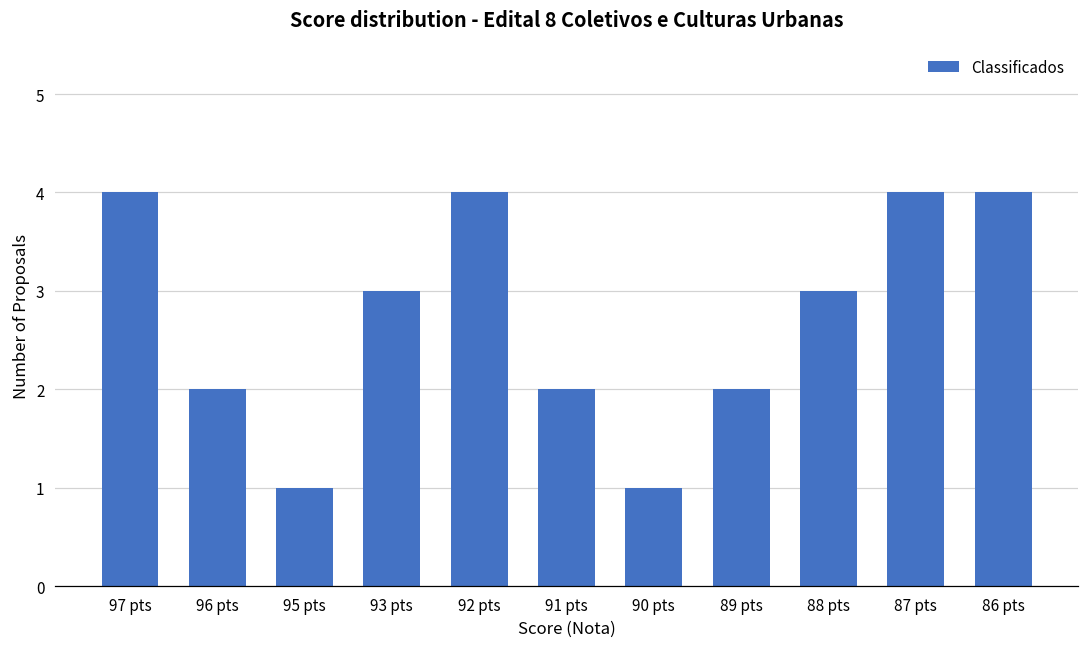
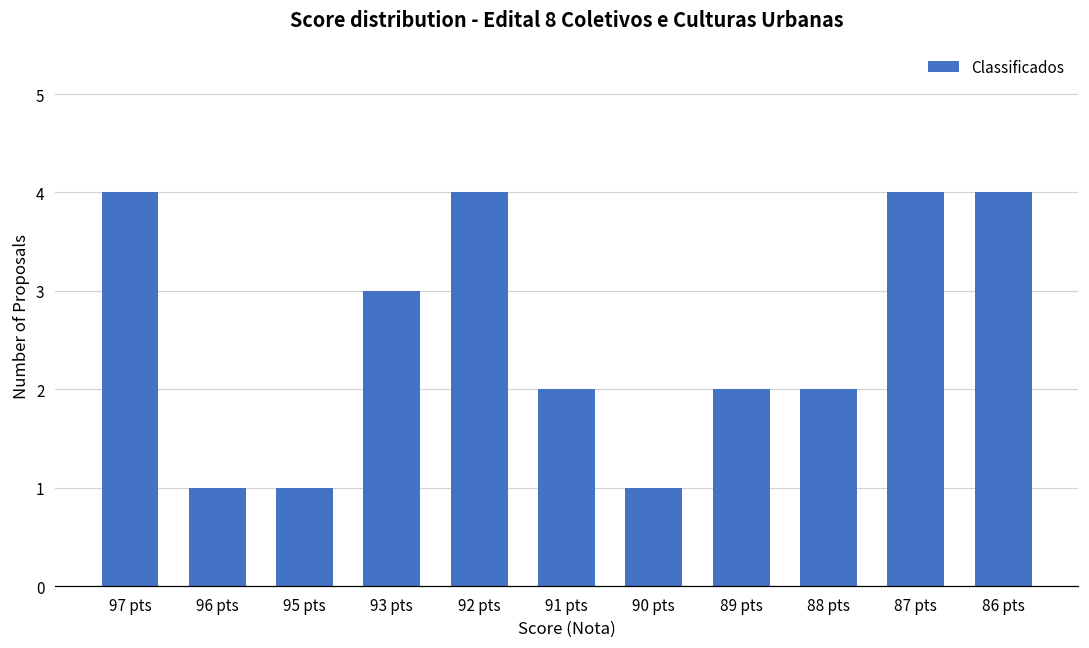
96 pts: 2 -> 1
88 pts: 3 -> 2
